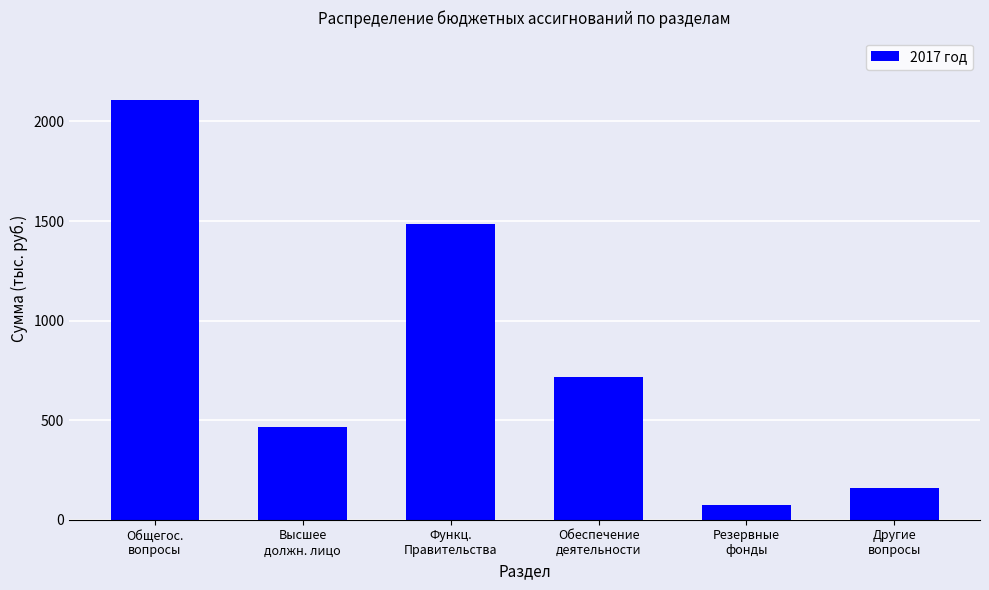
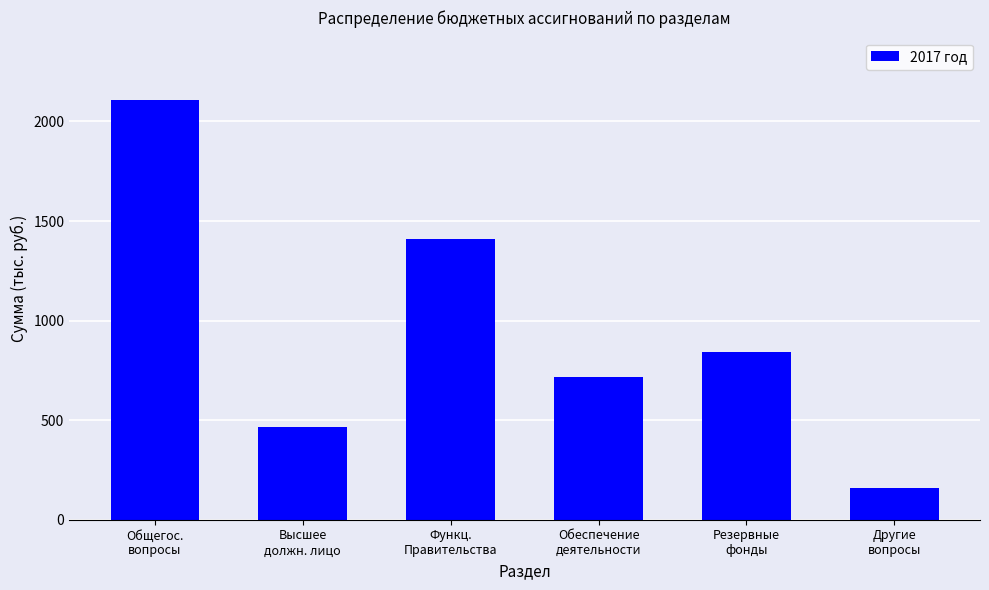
Функц. Правительства: 1490 -> 1410
Резервные фонды: 70 -> 840
